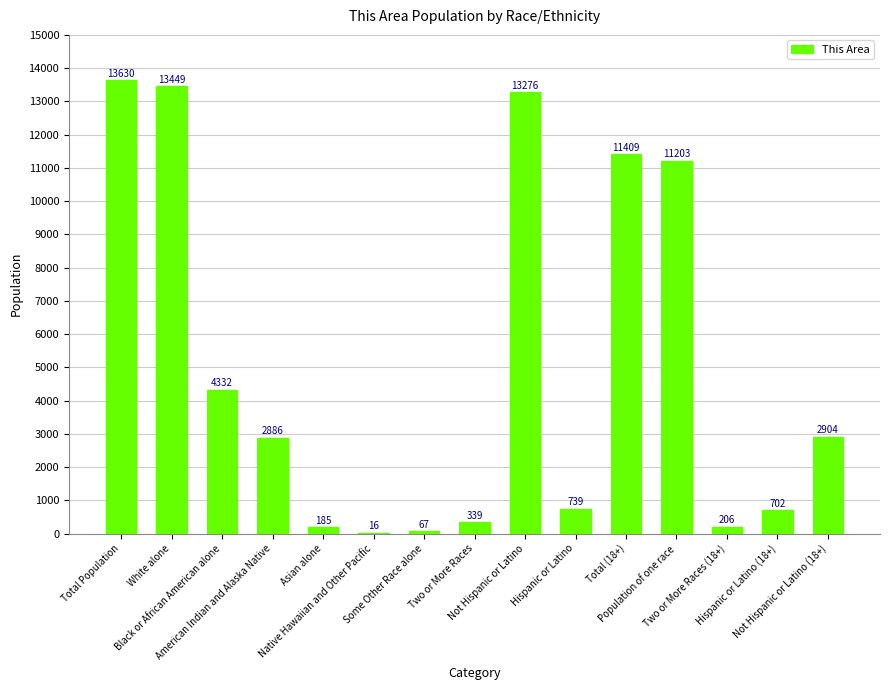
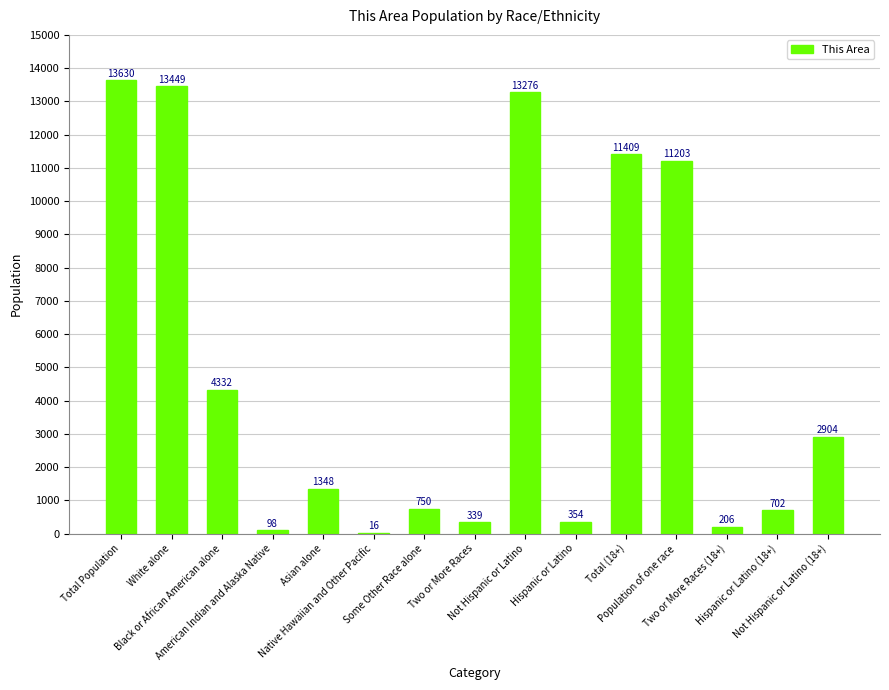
American Indian and Alaska Native: 2886 -> 98
Asian alone: 185 -> 1348
Some Other Race alone: 67 -> 750
Hispanic or Latino: 739 -> 354
